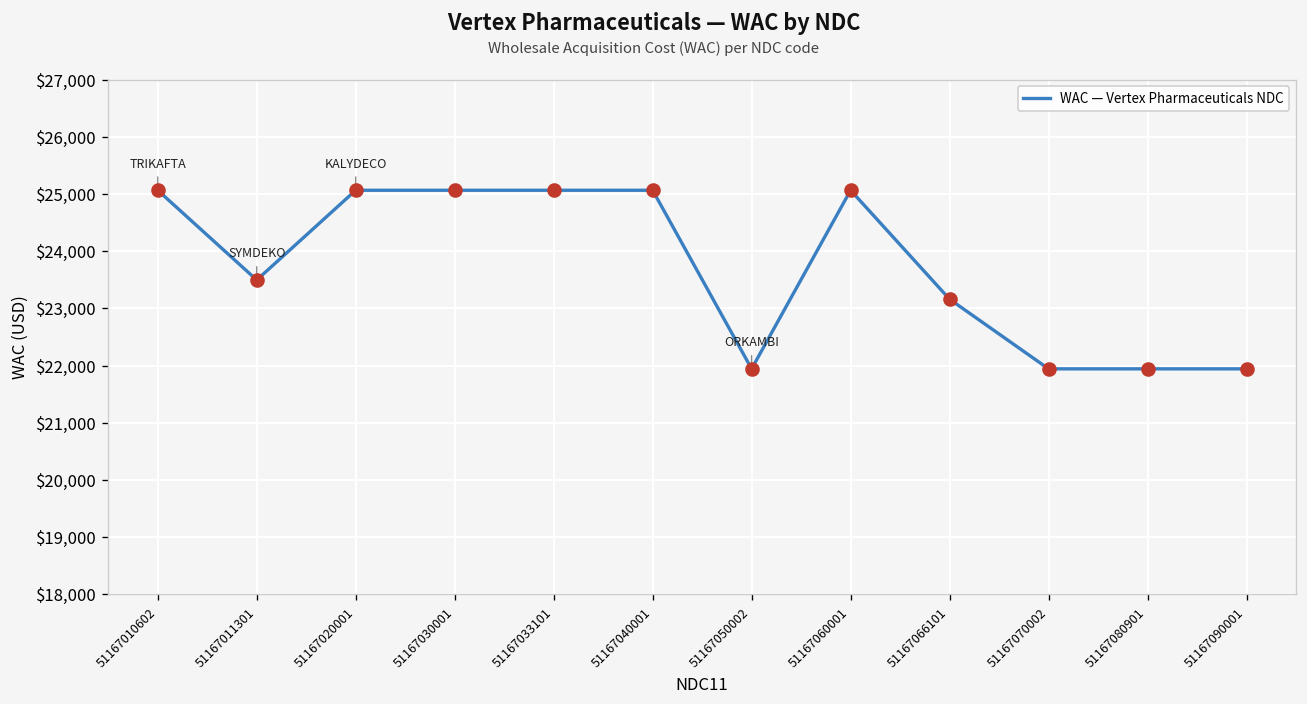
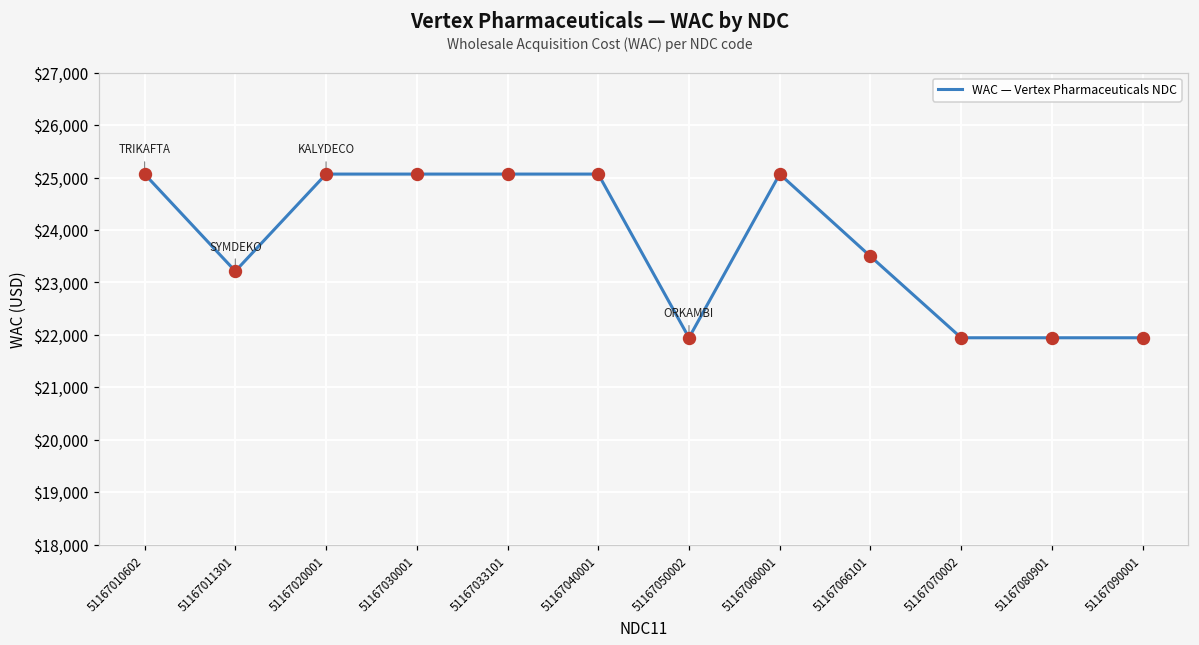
51167011301: $23,500 -> $23,200
51167066101: $23,200 -> $23,500
